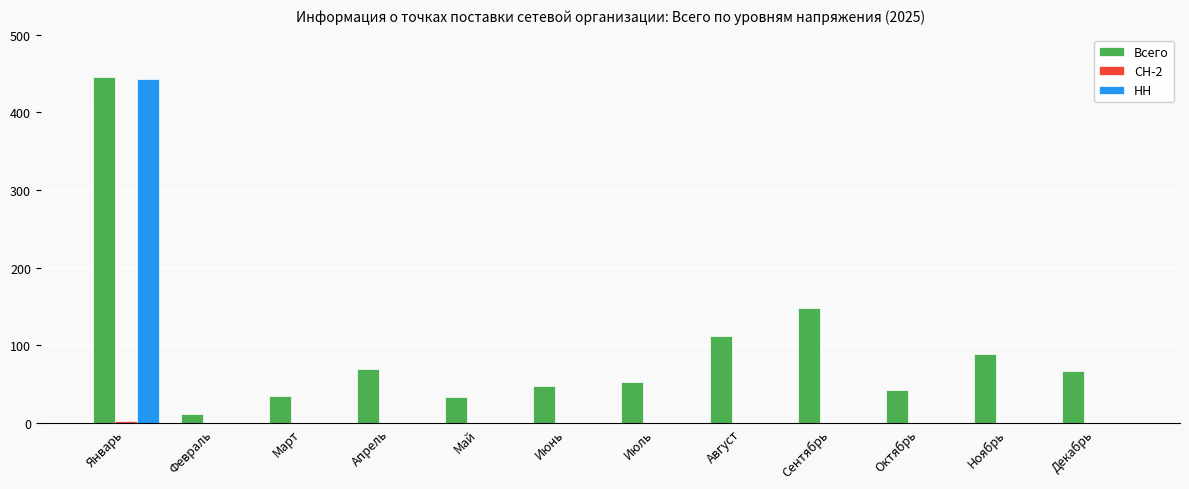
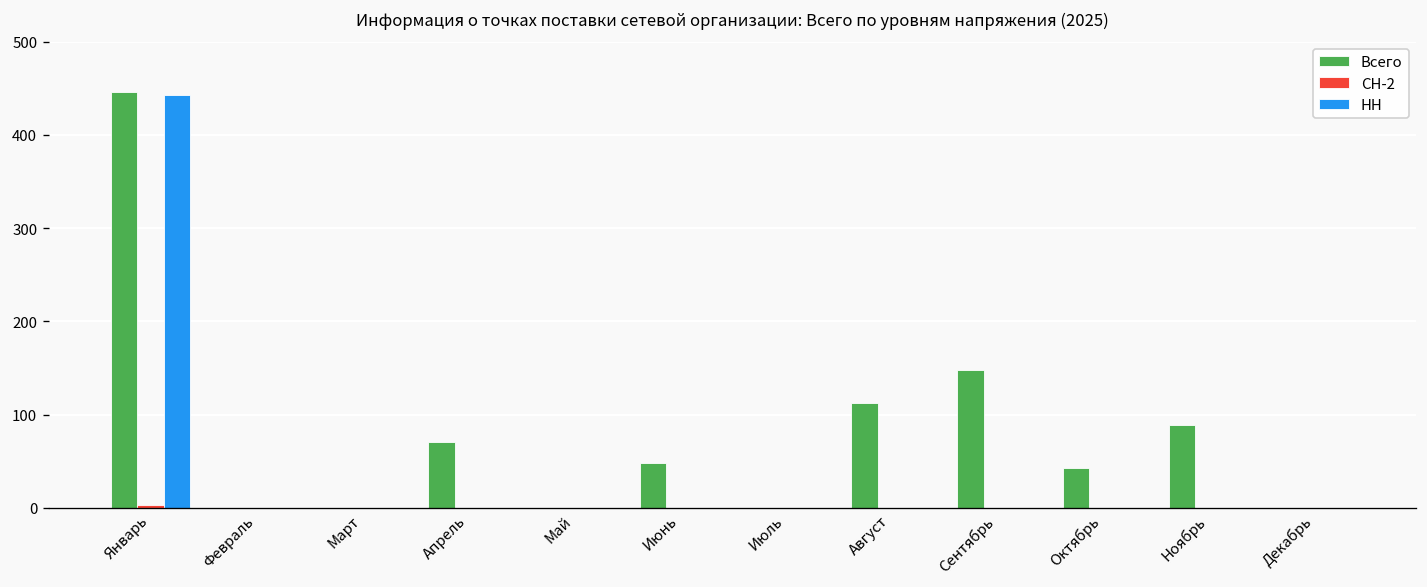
Всего, Февраль: 10 -> 0
Всего, Март: 40 -> 0
Всего, Май: 30 -> 0
Всего, Июль: 50 -> 0
Всего, Декабрь: 70 -> 0
